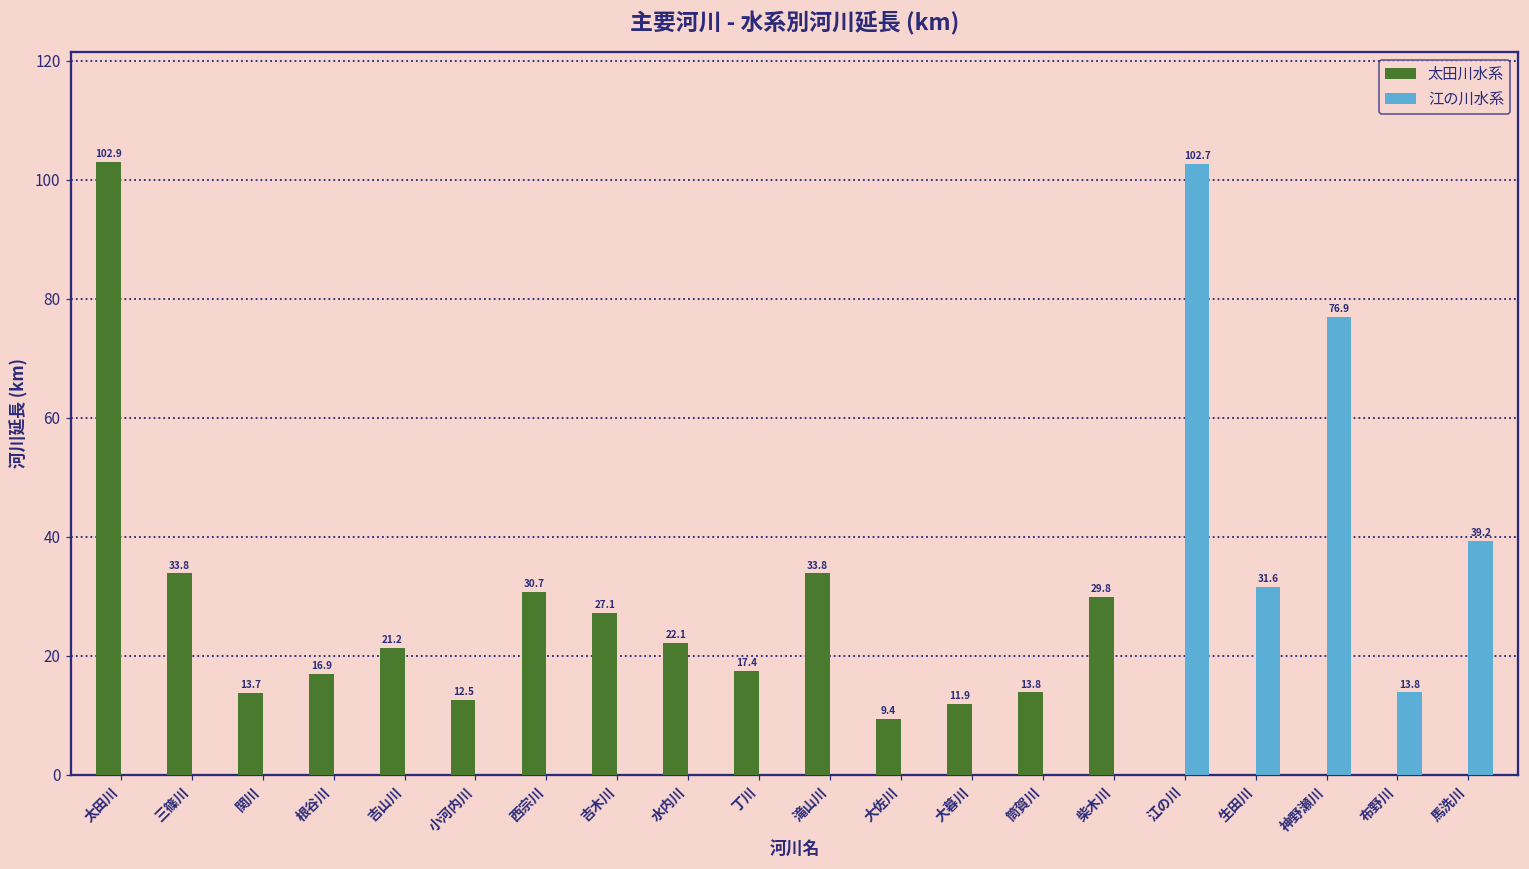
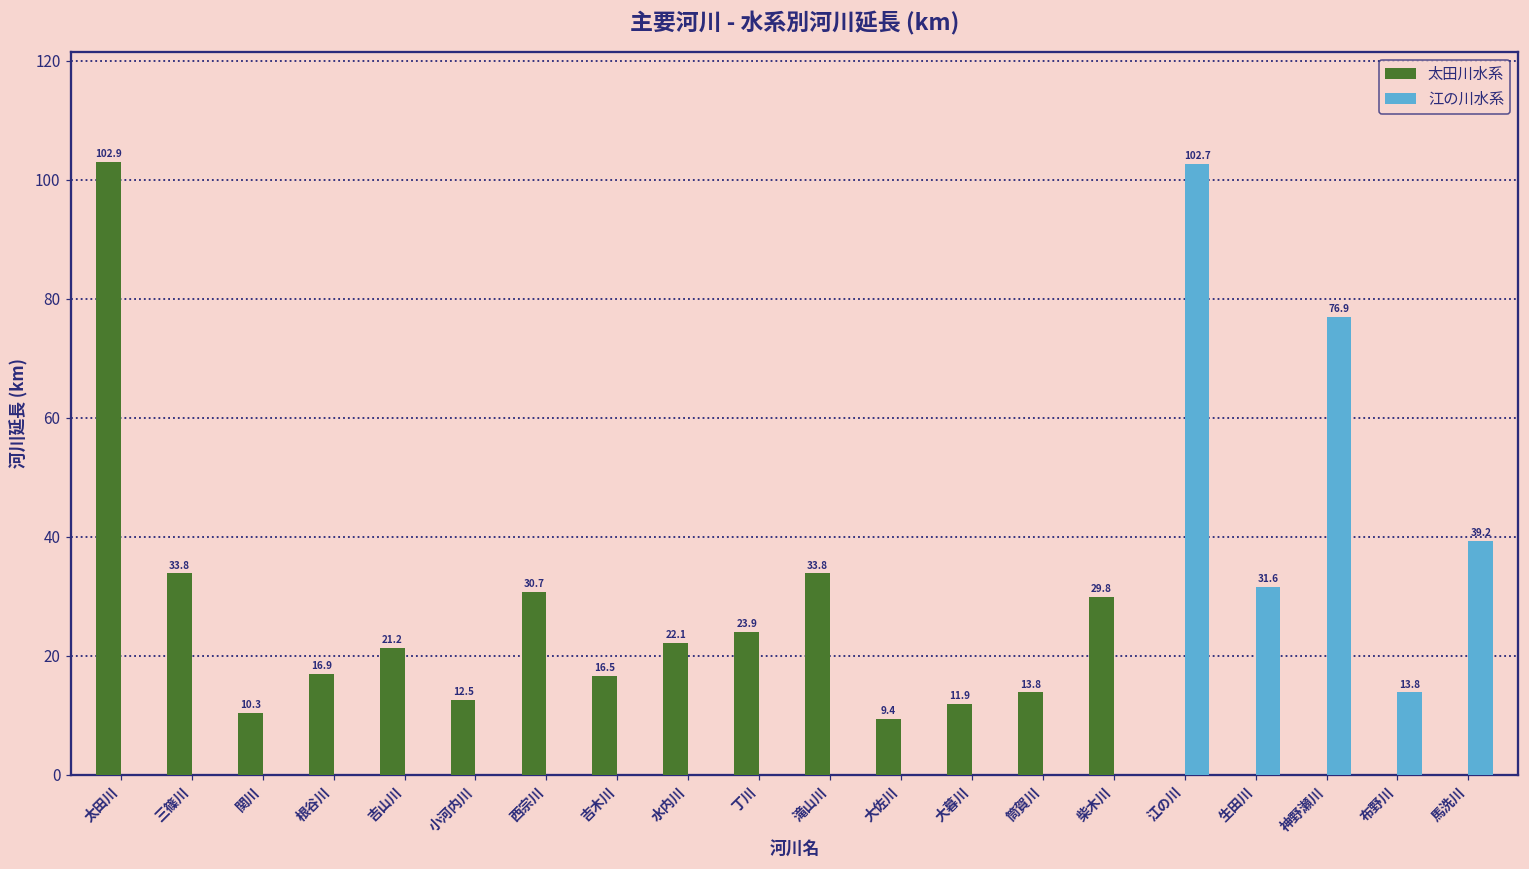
太田川水系, 関川: 13.7 -> 10.3
太田川水系, 吉木川: 27.1 -> 16.5
太田川水系, 丁川: 17.4 -> 23.9
